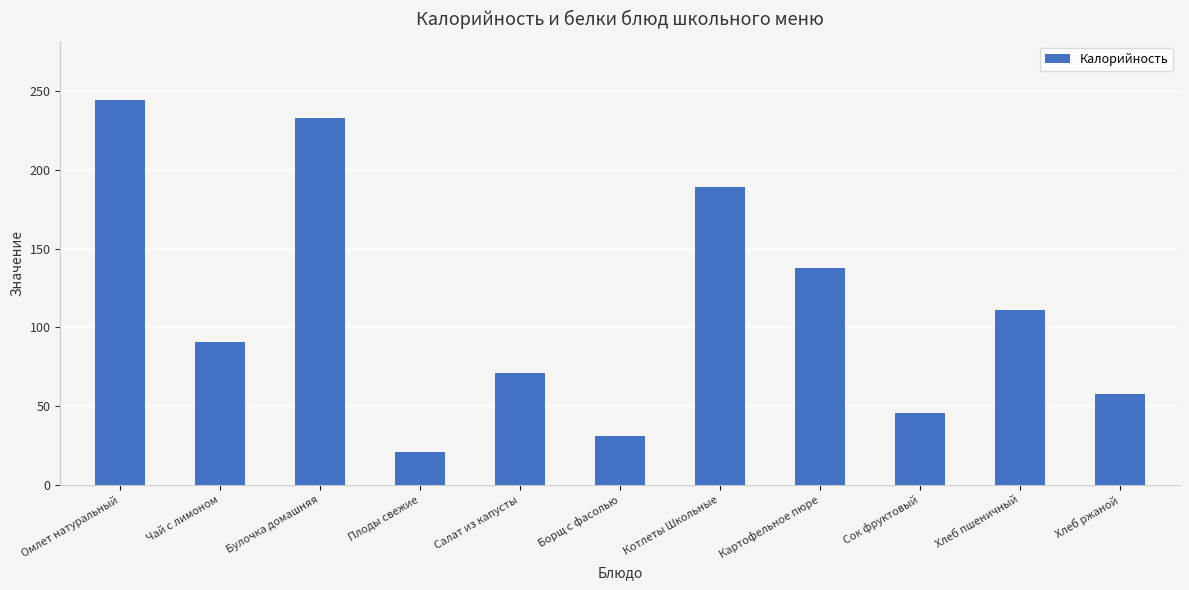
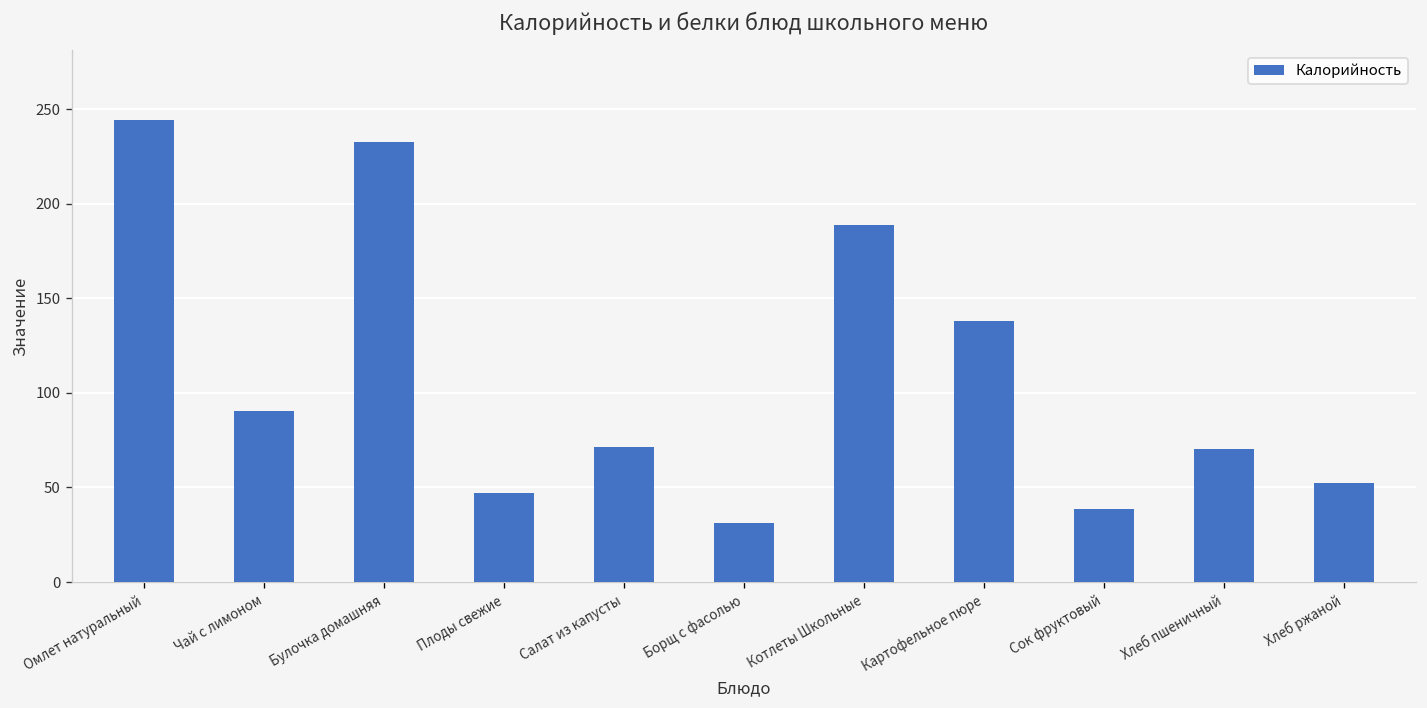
Плоды свежие: 21 -> 47
Сок фруктовый: 46 -> 38
Хлеб пшеничный: 111 -> 71
Хлеб ржаной: 58 -> 52
